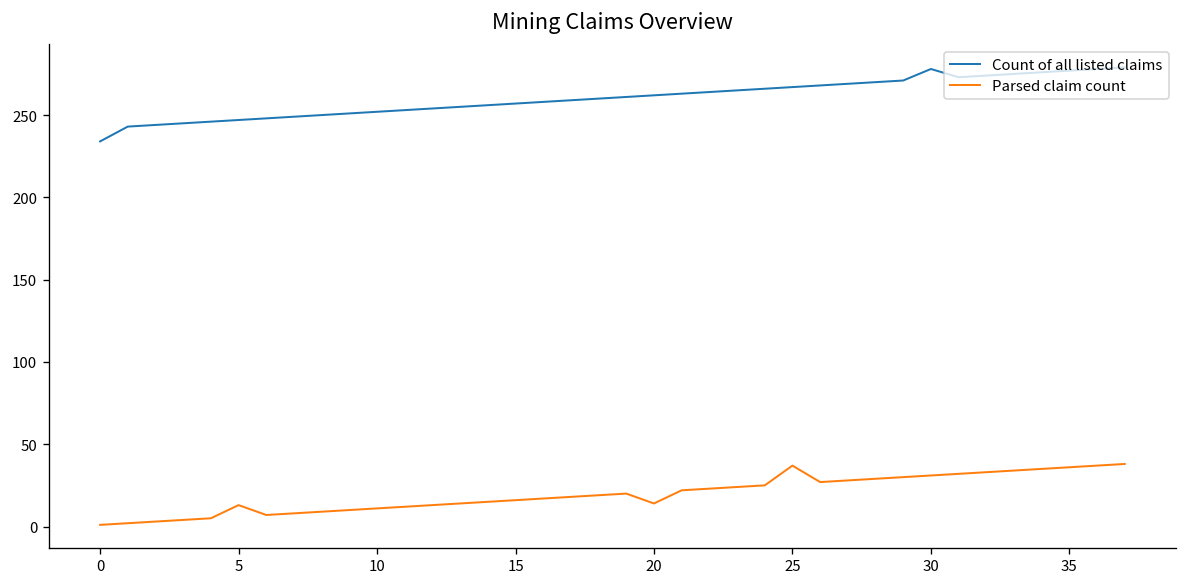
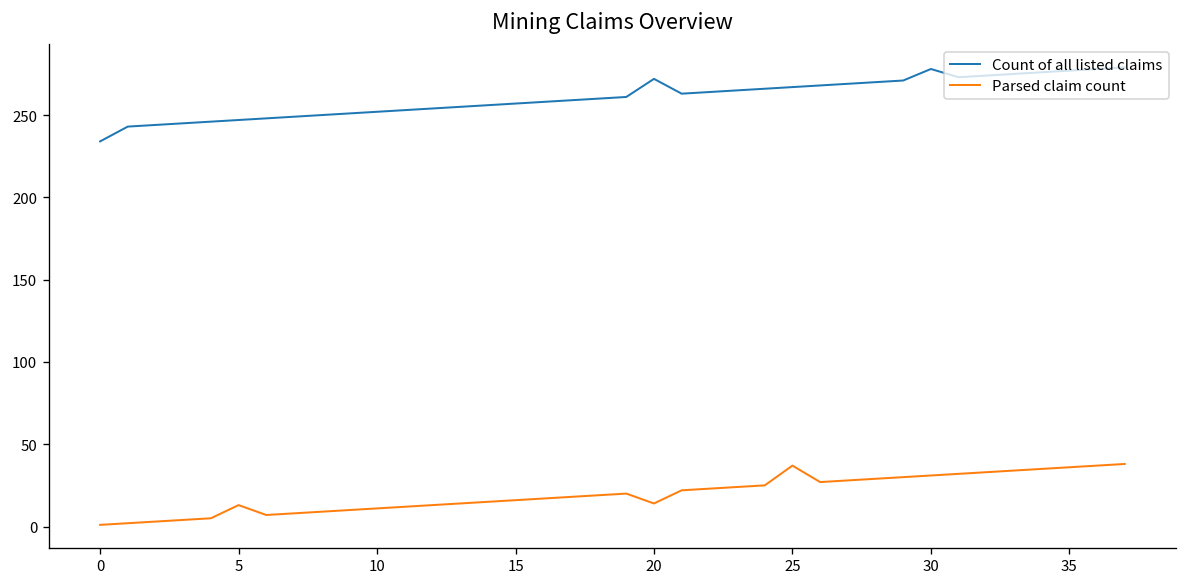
Count of all listed claims, 20: 262 -> 272
